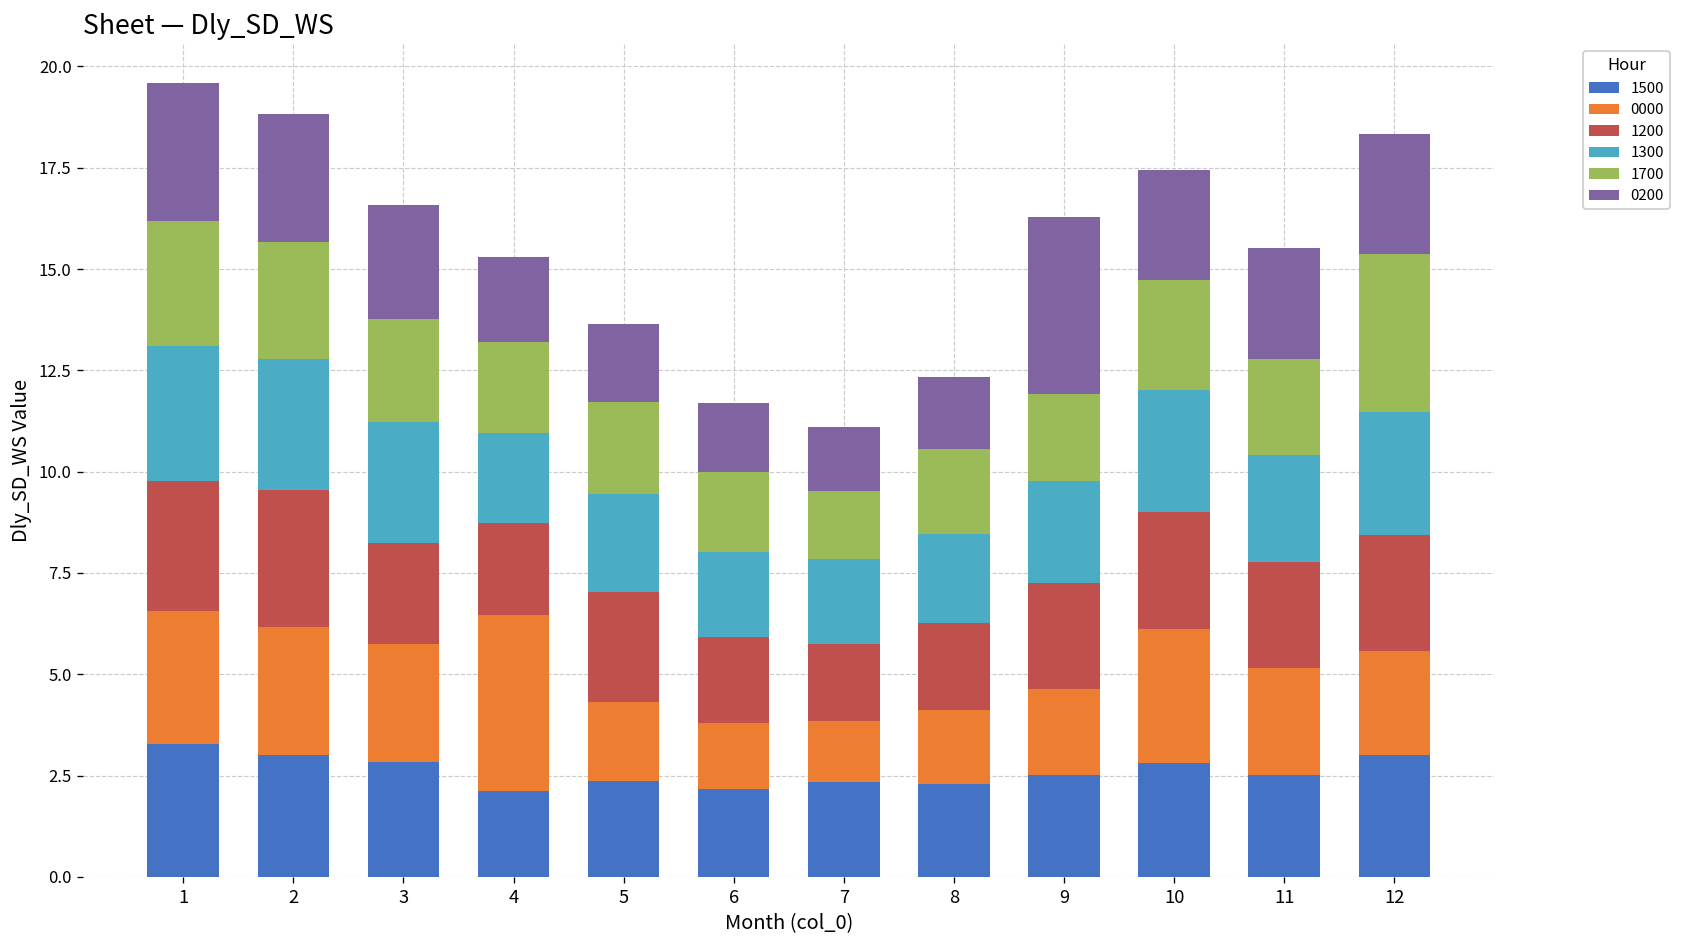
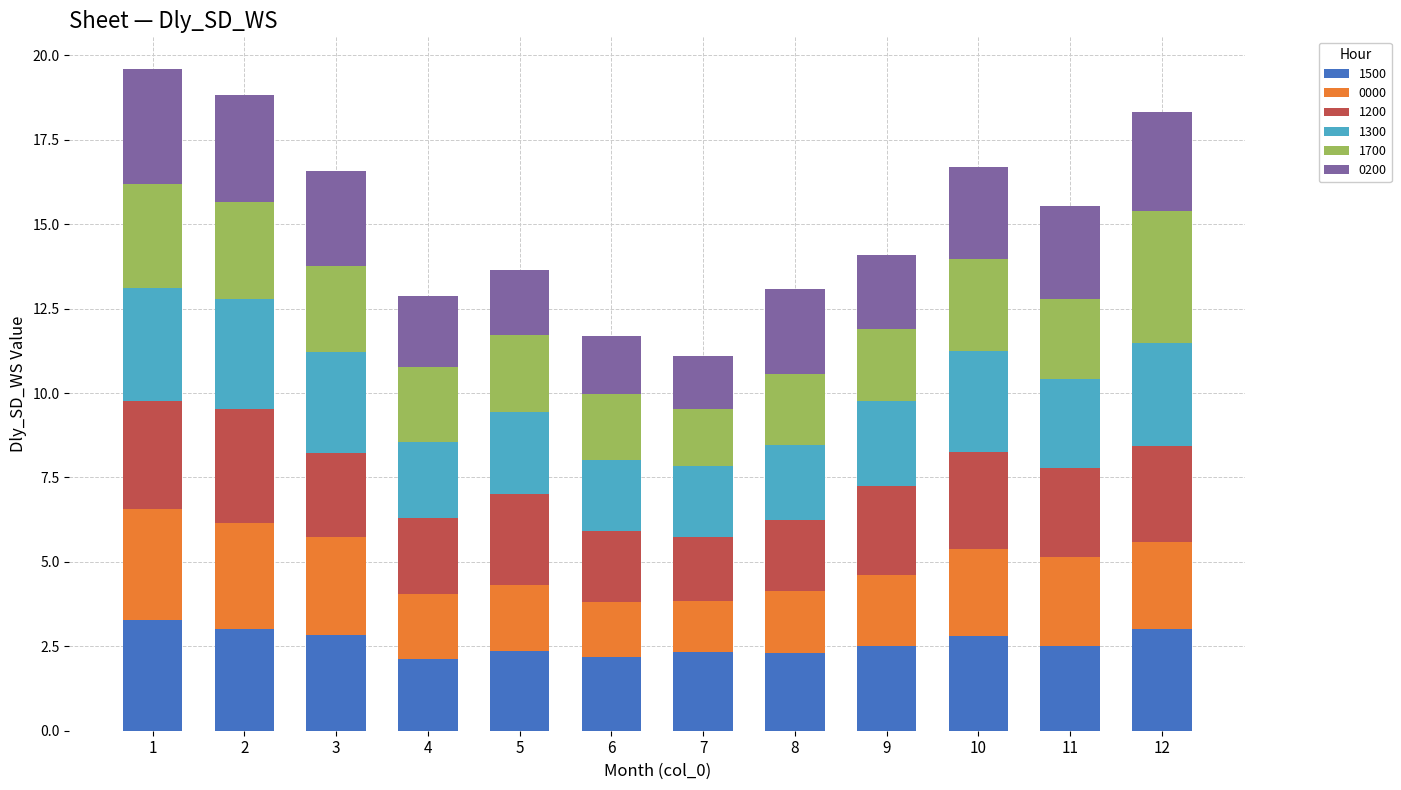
0000, 4: 4.4 -> 1.9
0200, 8: 1.8 -> 2.5
0200, 9: 4.4 -> 2.2
0000, 10: 3.3 -> 2.6
